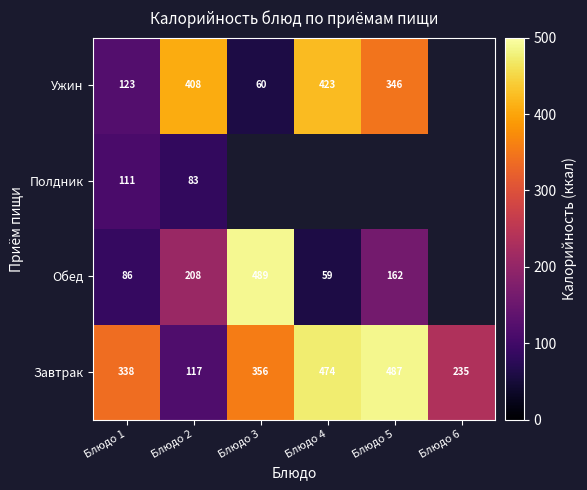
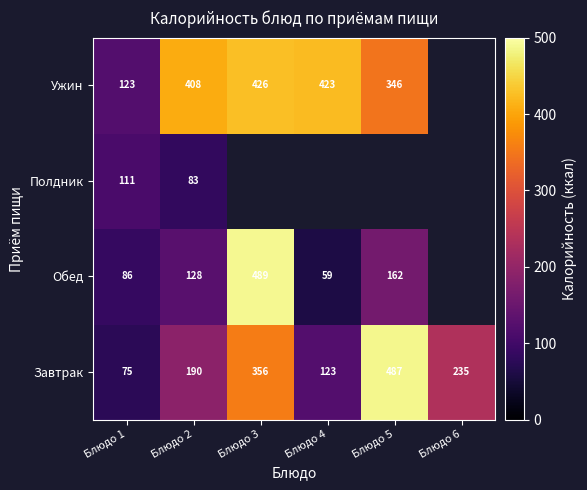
Ужин, Блюдо 3: 60 -> 426
Обед, Блюдо 2: 208 -> 128
Завтрак, Блюдо 1: 338 -> 75
Завтрак, Блюдо 2: 117 -> 190
Завтрак, Блюдо 4: 474 -> 123
